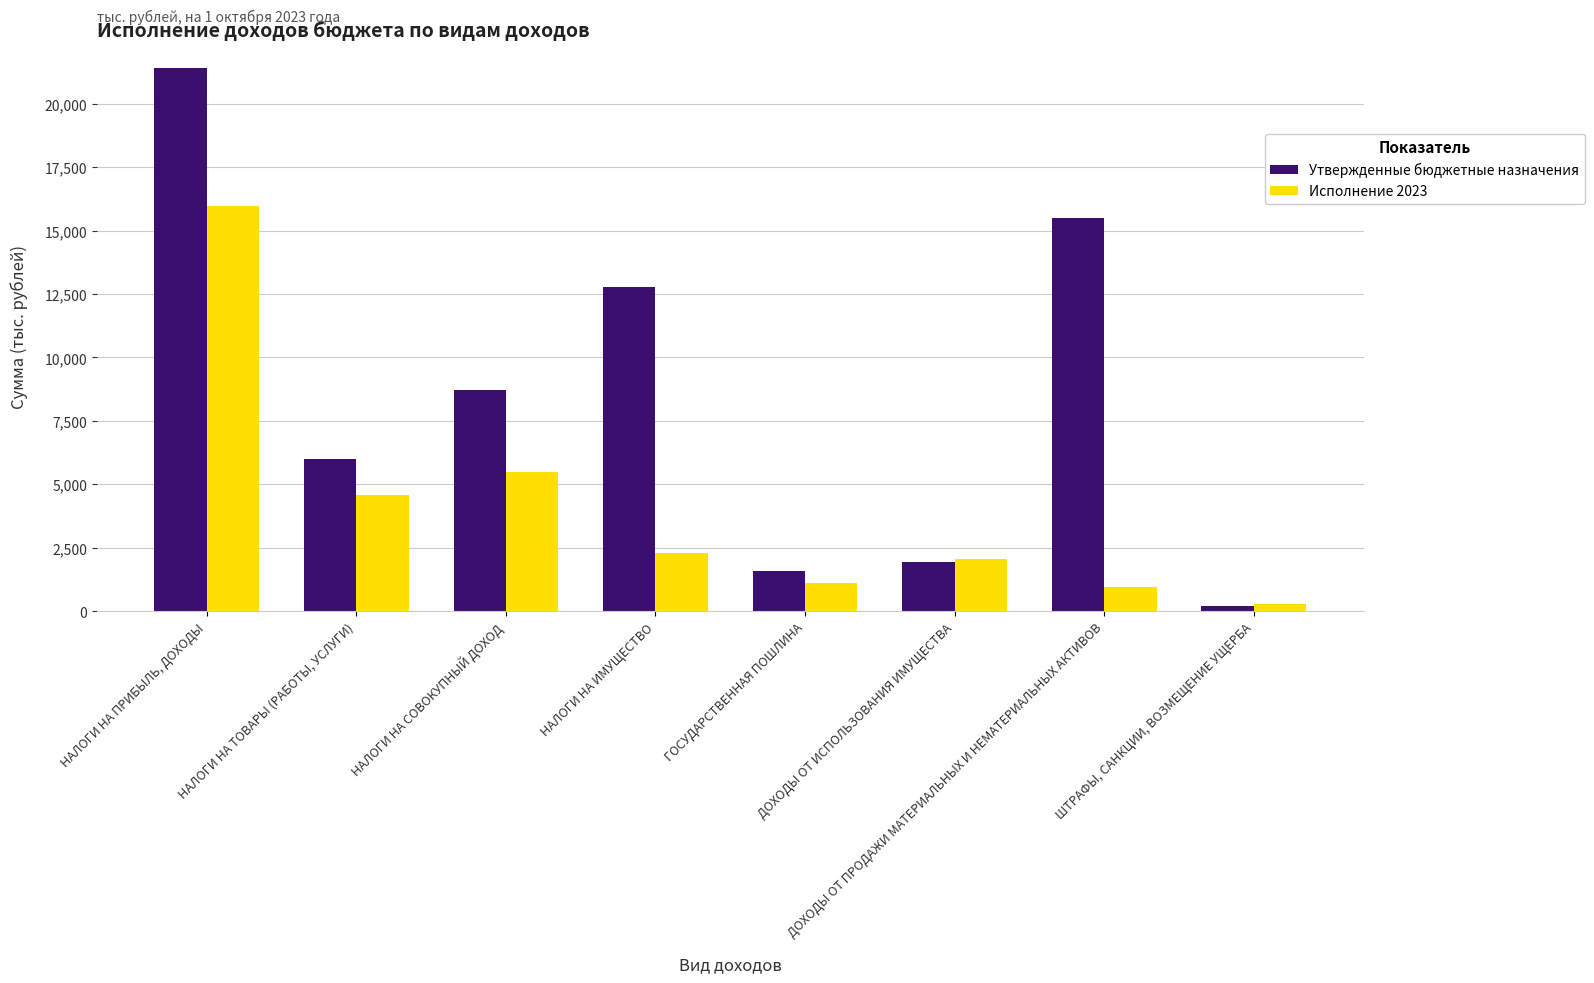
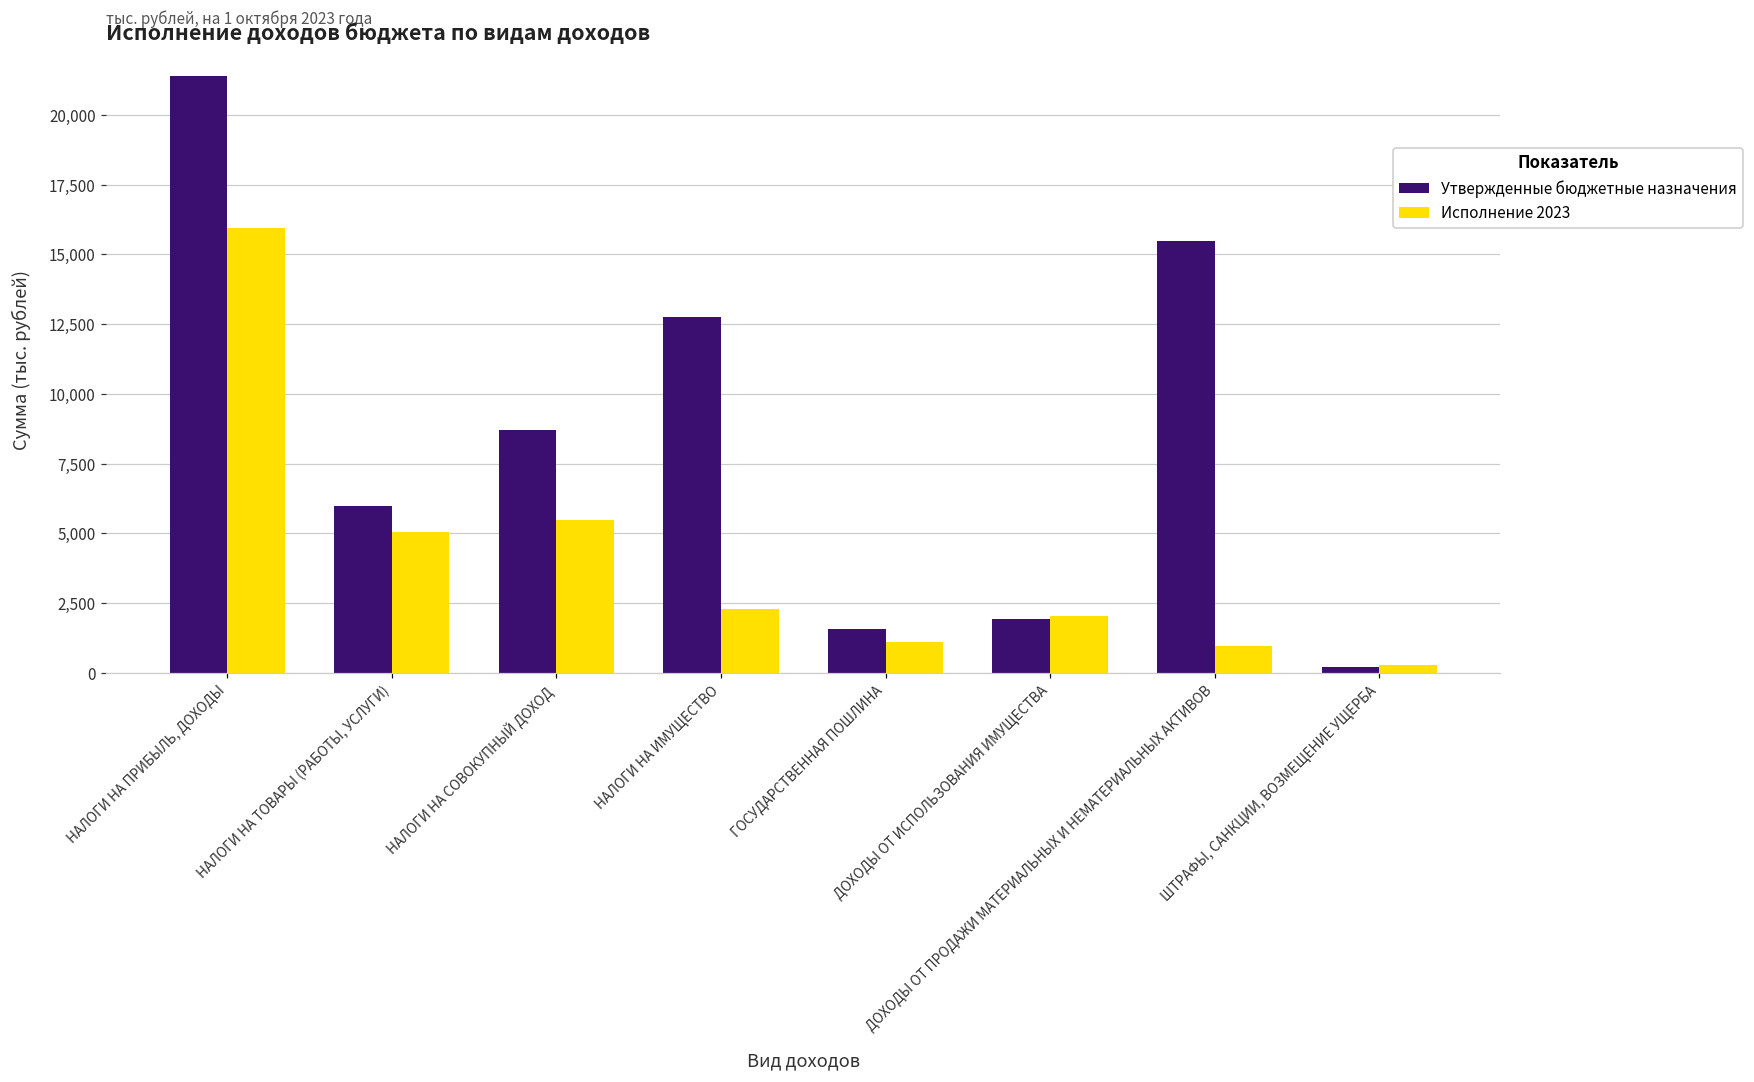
Исполнение 2023, НАЛОГИ НА ТОВАРЫ (РАБОТЫ, УСЛУГИ): 4,600 -> 5,000
